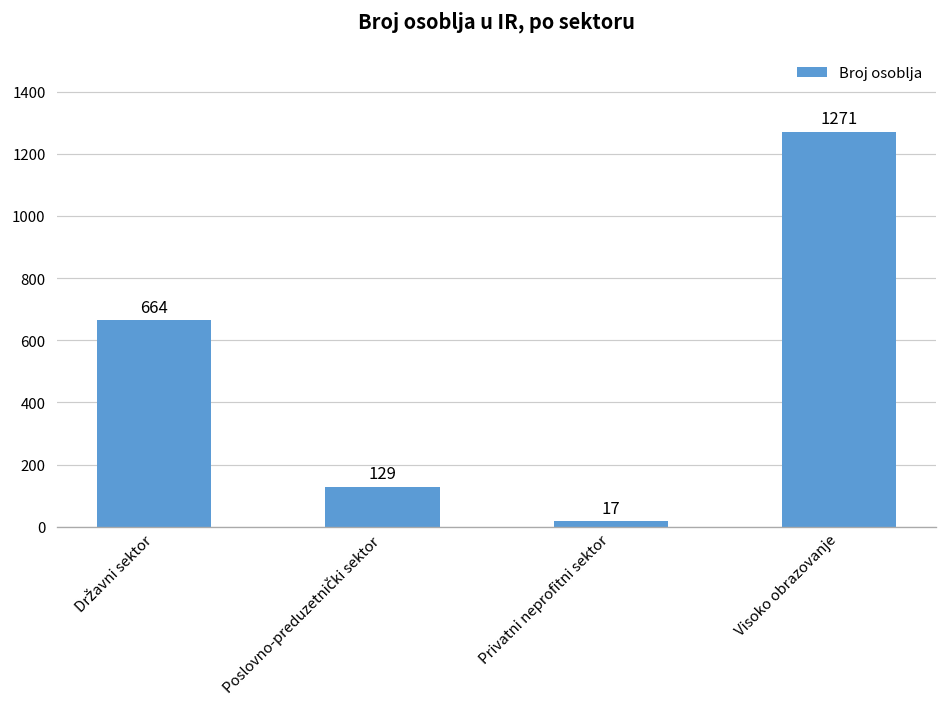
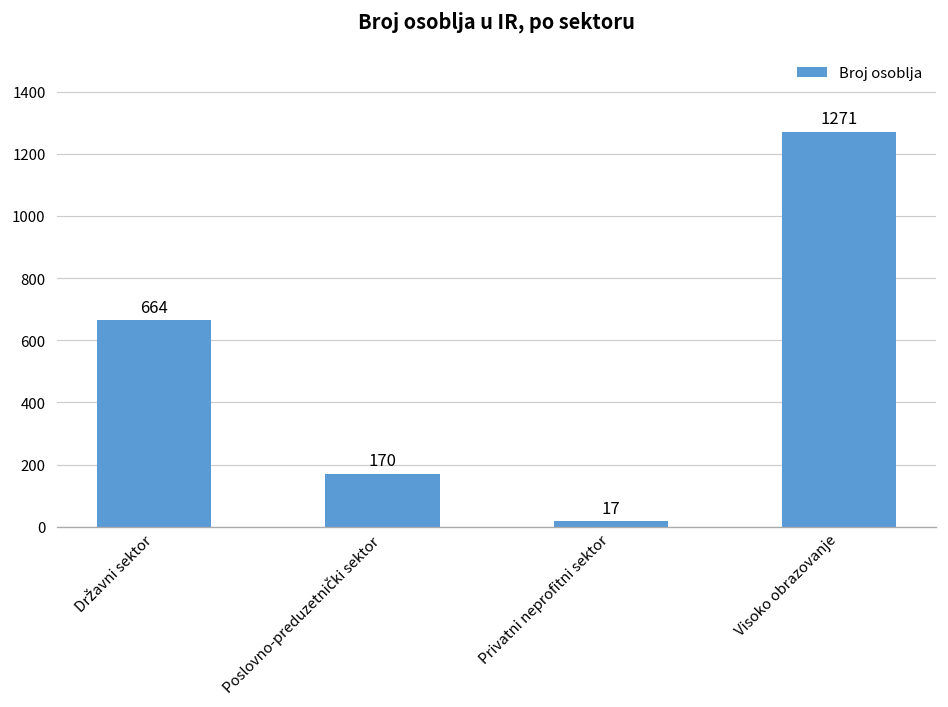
Poslovno-preduzetnički sektor: 129 -> 170
